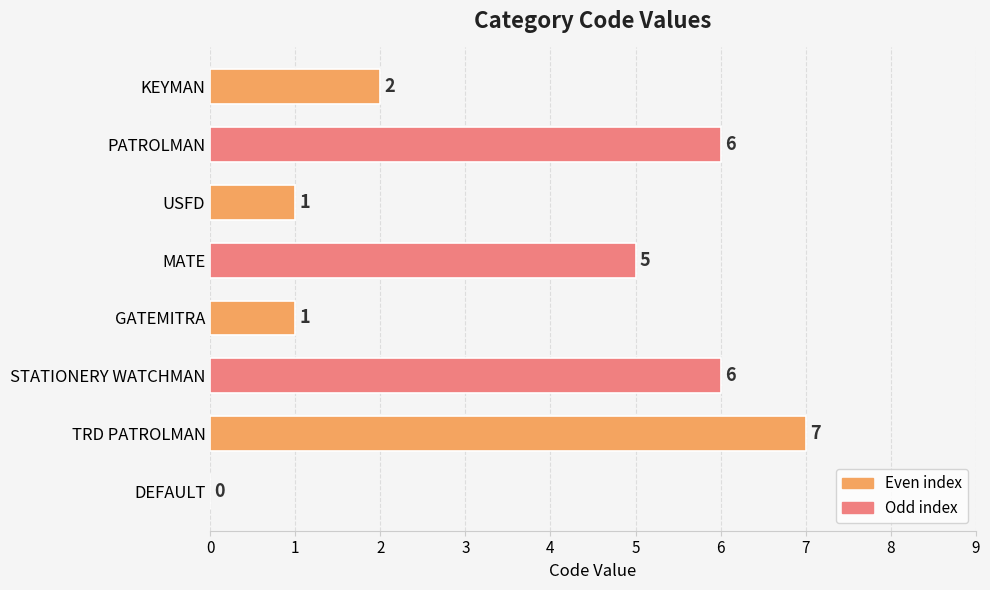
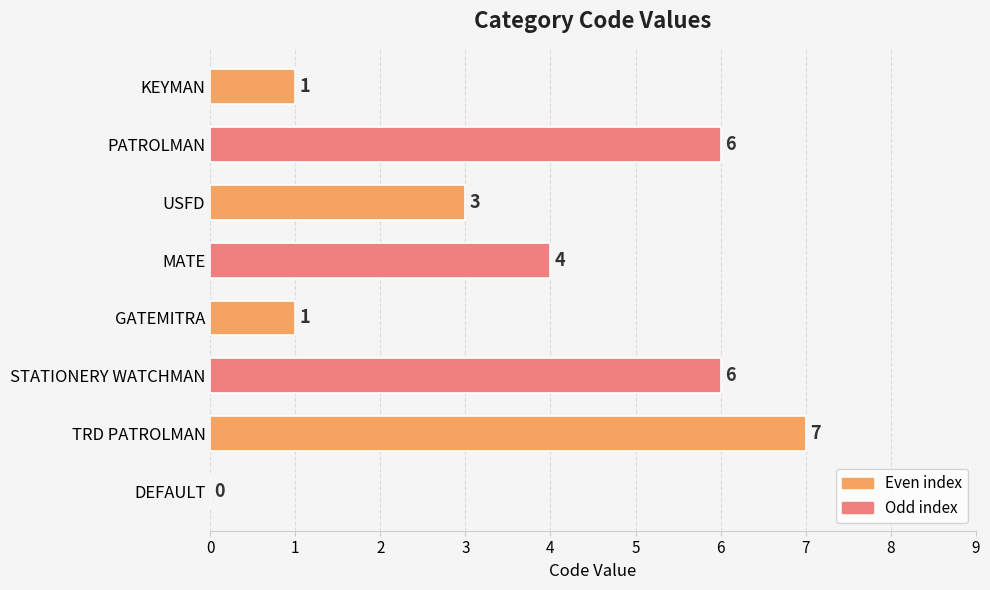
KEYMAN: 2 -> 1
USFD: 1 -> 3
MATE: 5 -> 4
